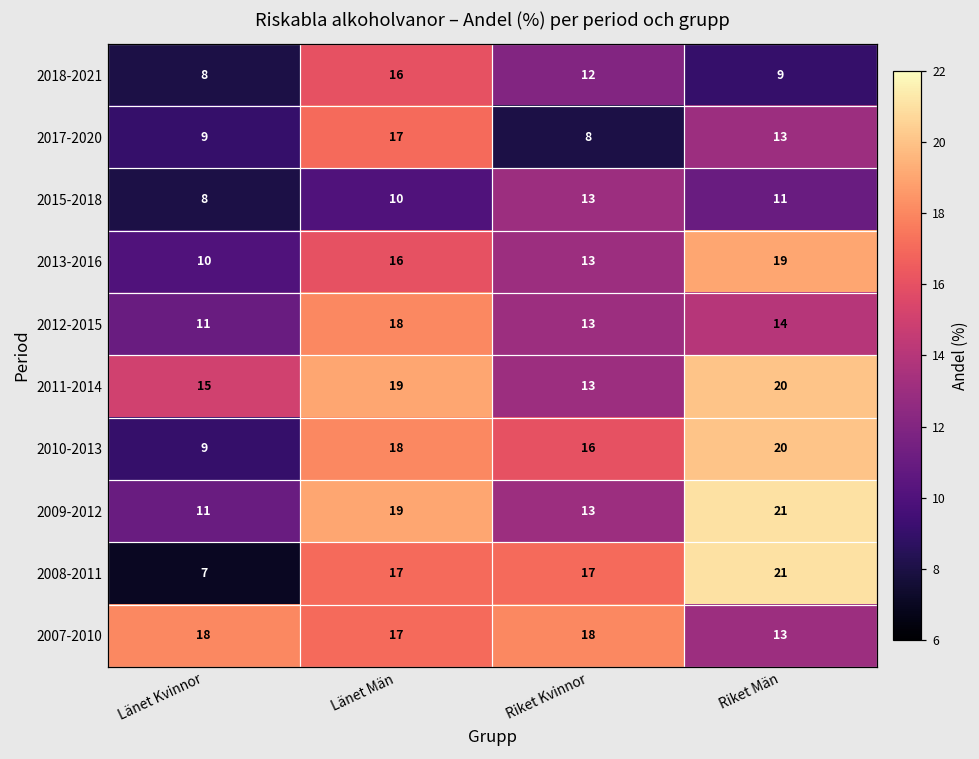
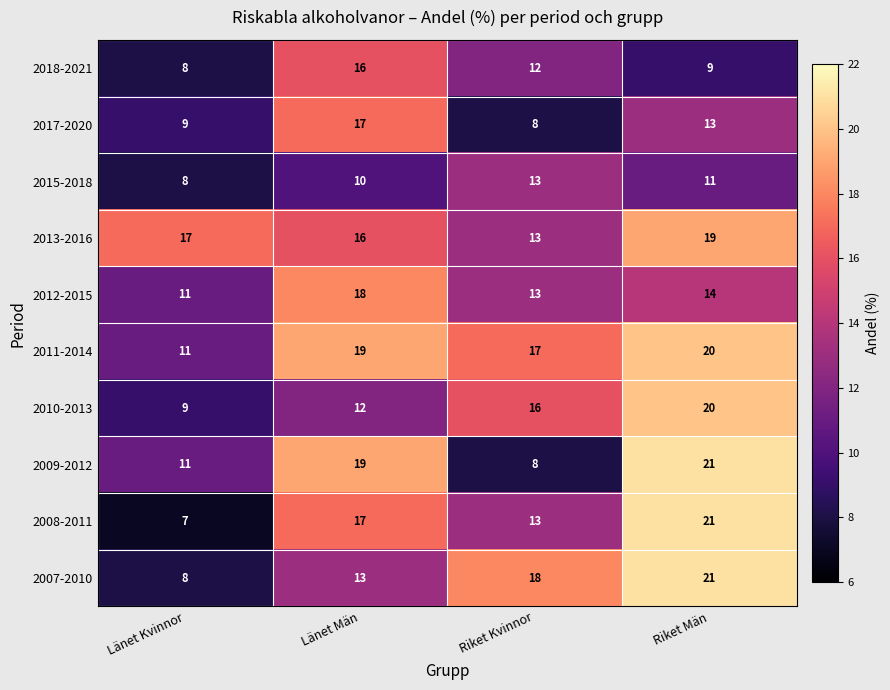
2013-2016, Länet Kvinnor: 10 -> 17
2011-2014, Länet Kvinnor: 15 -> 11
2011-2014, Riket Kvinnor: 13 -> 17
2010-2013, Länet Män: 18 -> 12
2009-2012, Riket Kvinnor: 13 -> 8
2008-2011, Riket Kvinnor: 17 -> 13
2007-2010, Länet Kvinnor: 18 -> 8
2007-2010, Länet Män: 17 -> 13
2007-2010, Riket Män: 13 -> 21
